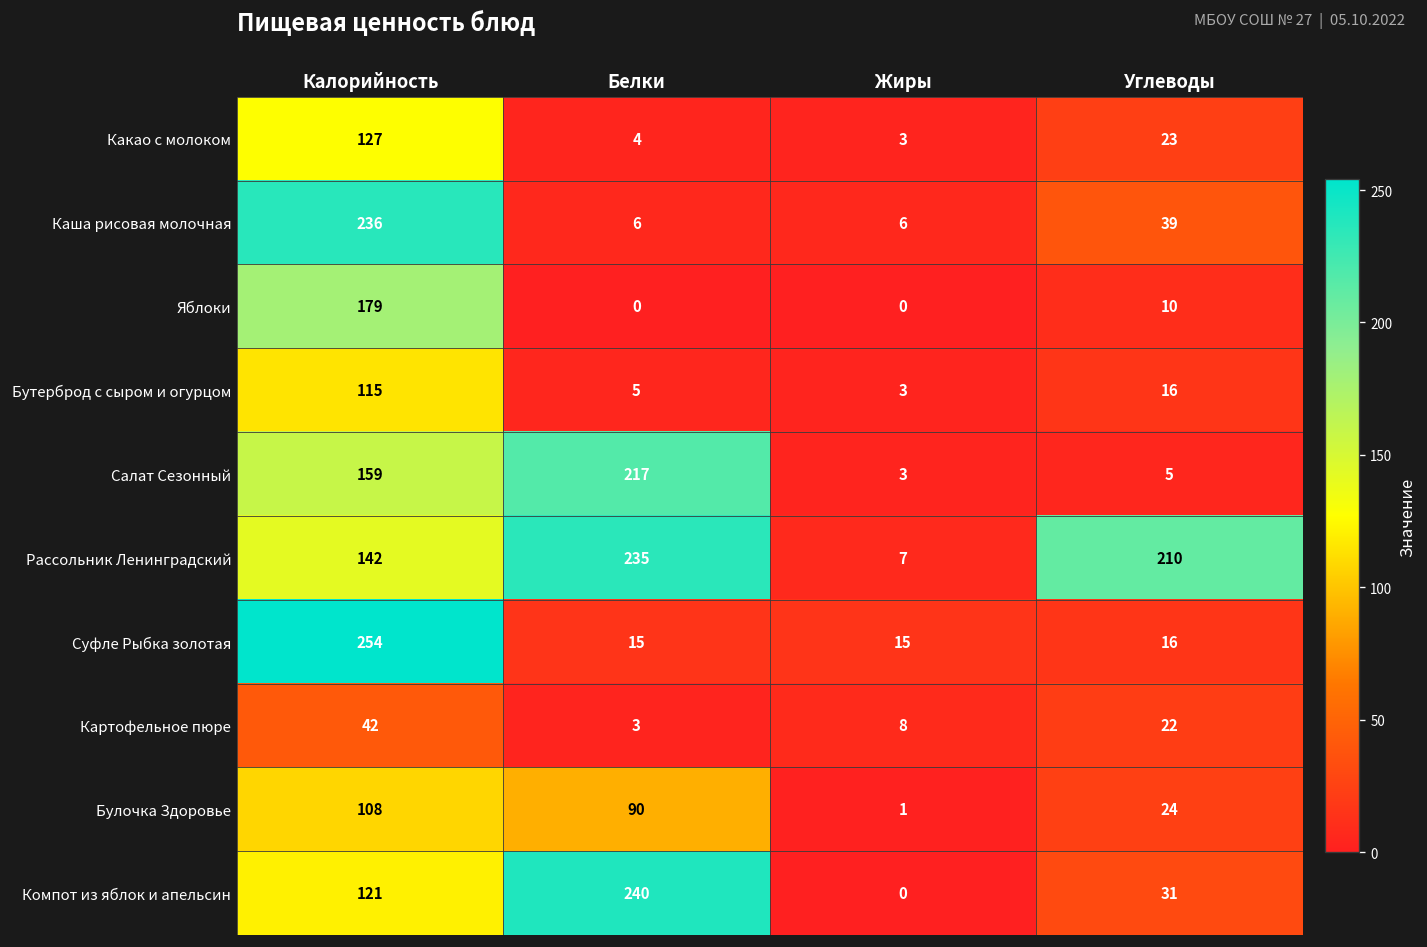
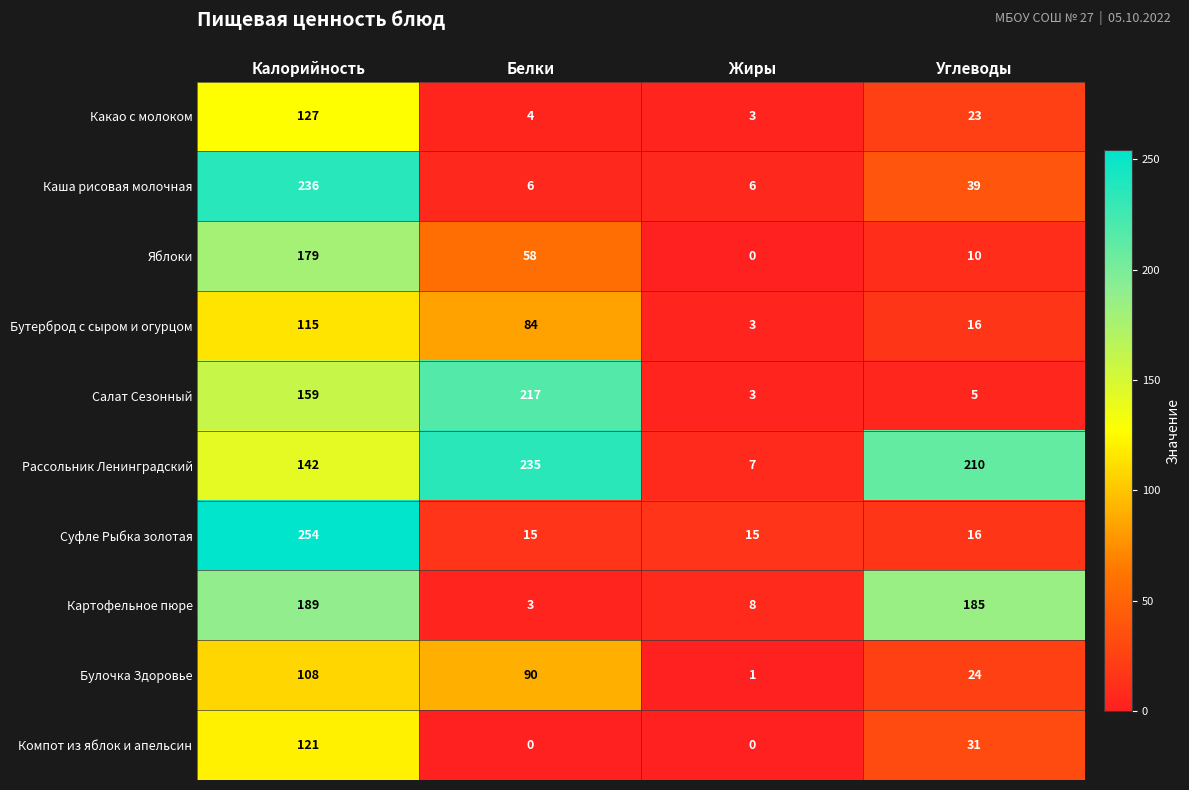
Яблоки, Белки: 0 -> 58
Бутерброд с сыром и огурцом, Белки: 5 -> 84
Картофельное пюре, Калорийность: 42 -> 189
Картофельное пюре, Углеводы: 22 -> 185
Компот из яблок и апельсин, Белки: 240 -> 0
